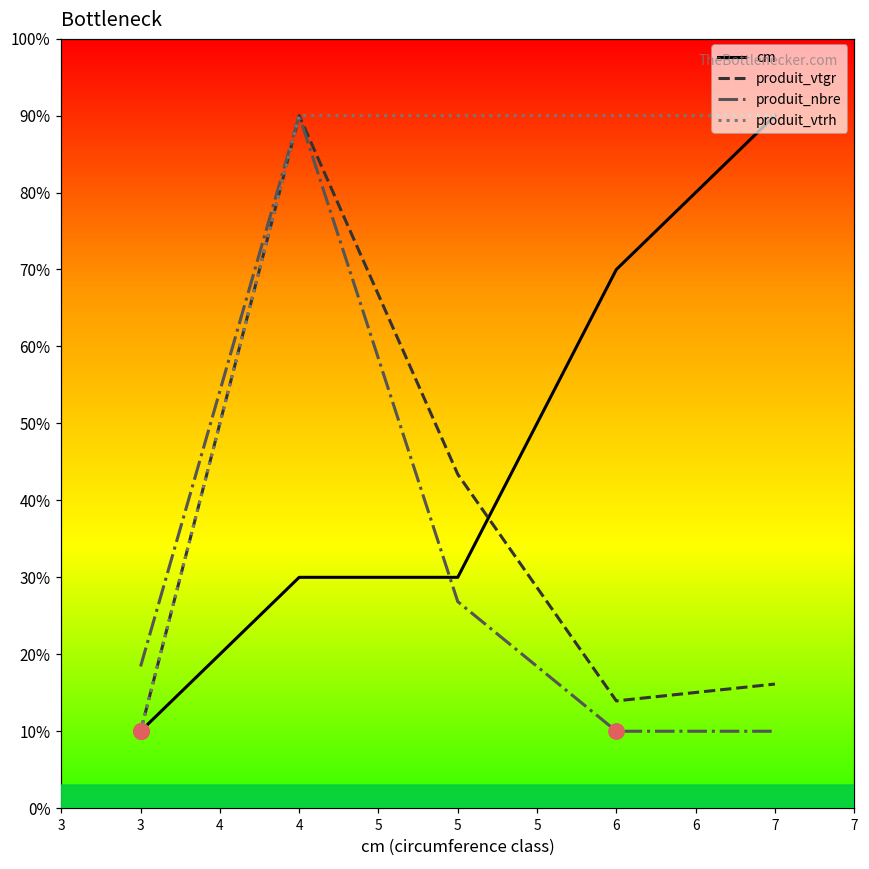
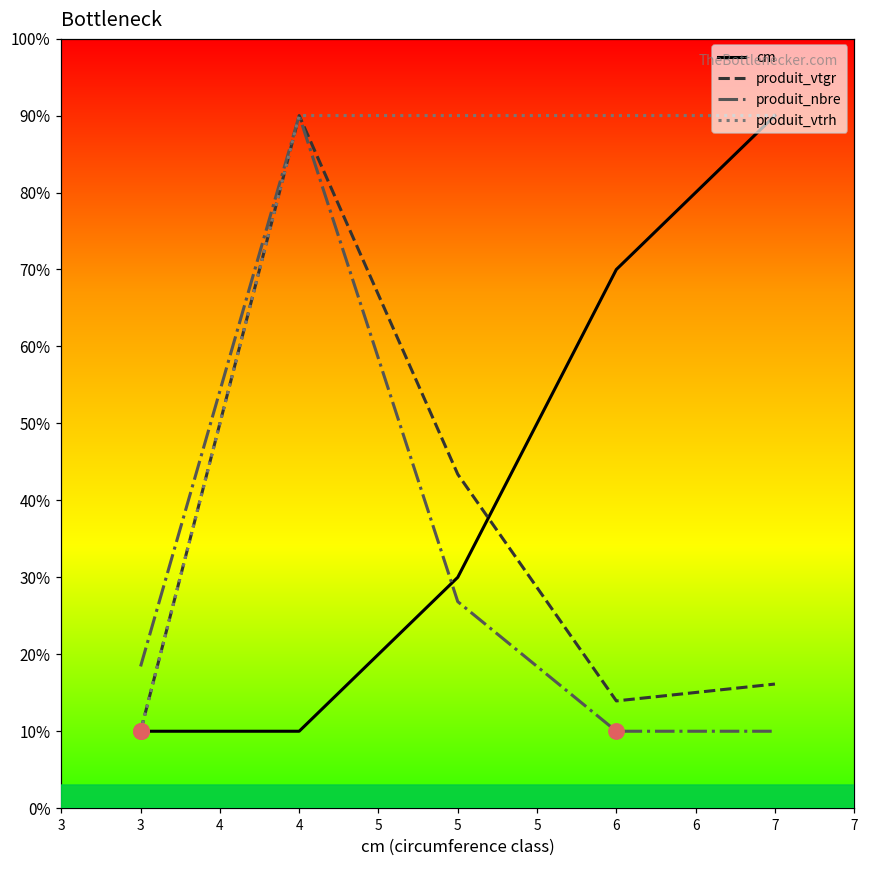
cm, 4: 30% -> 10%
